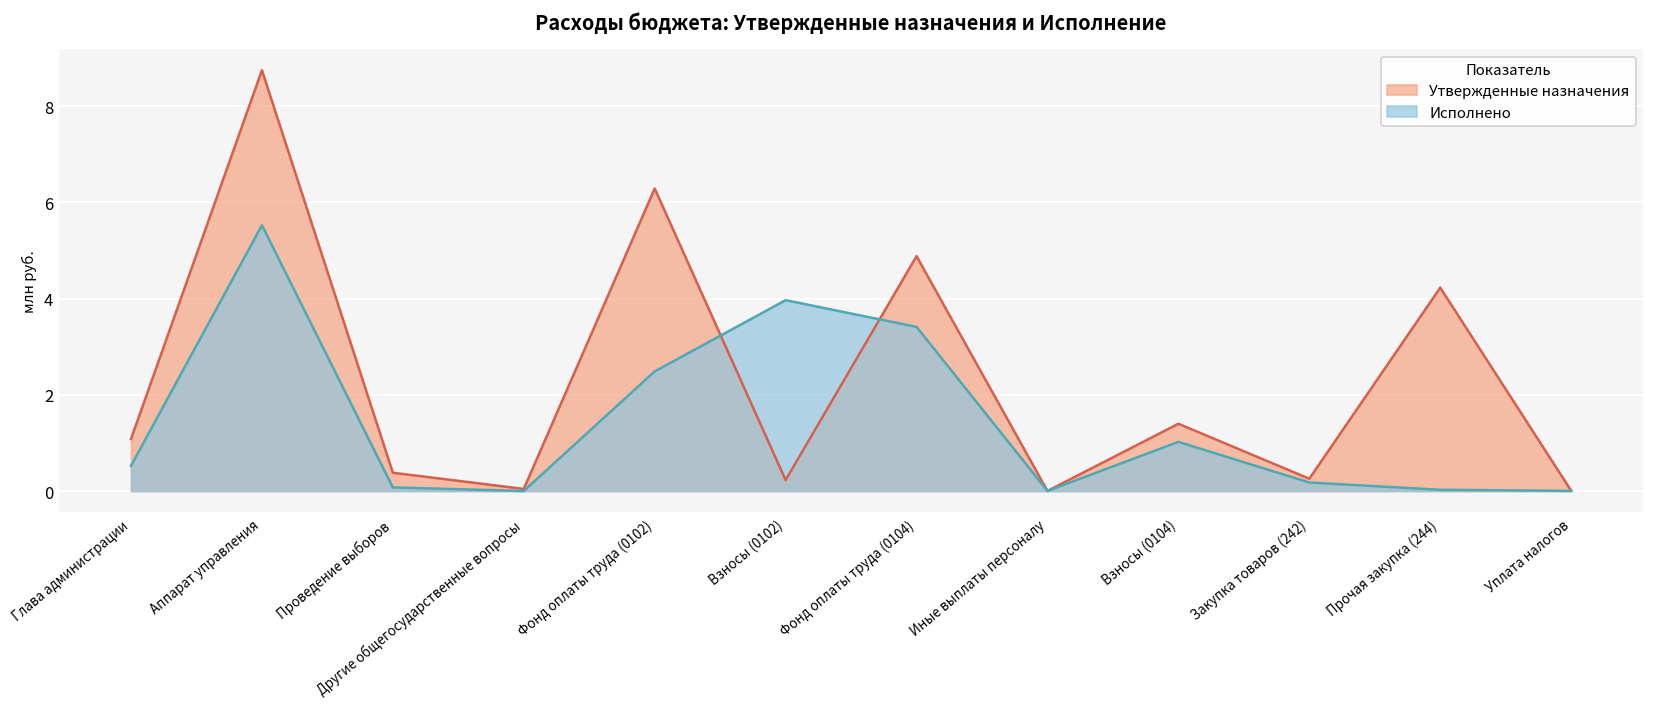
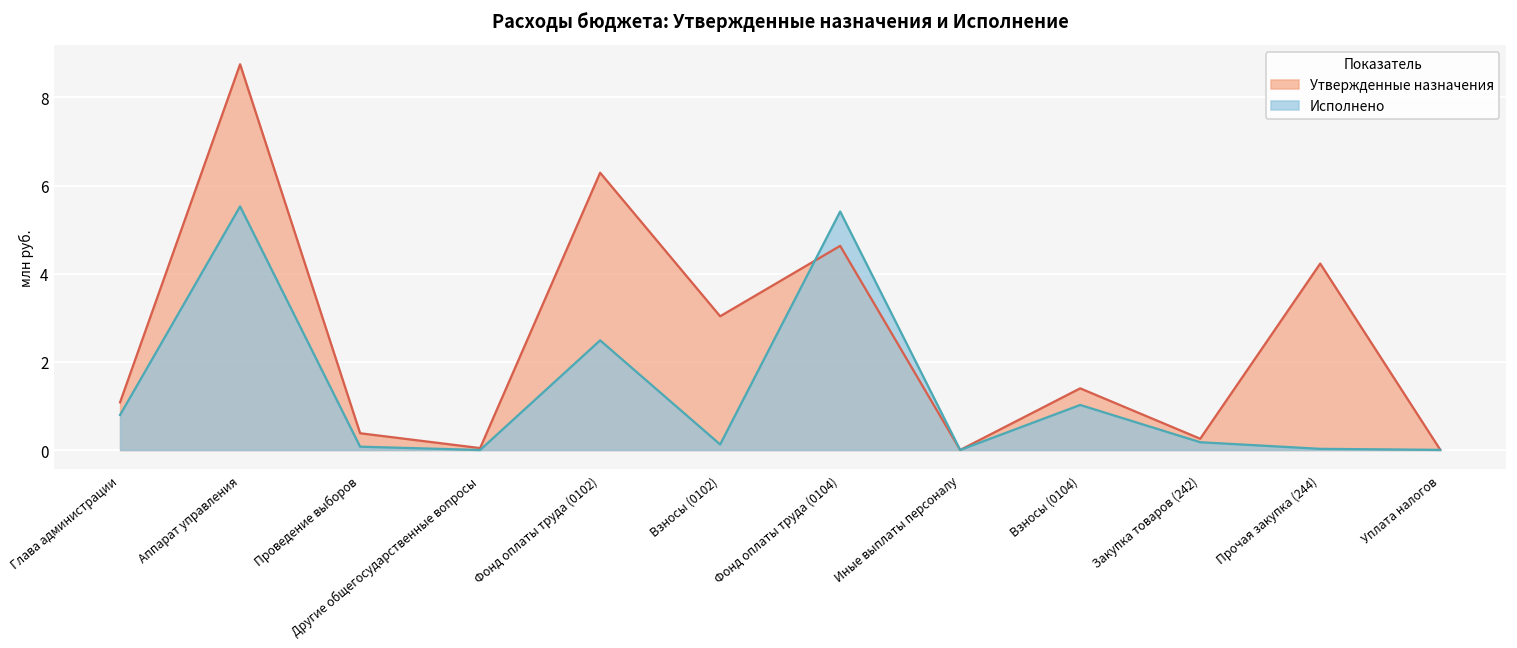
Исполнено, Глава администрации: 0.5 -> 0.8
Утвержденные назначения, Взносы (0102): 0.2 -> 3.0
Исполнено, Взносы (0102): 4.0 -> 0.1
Утвержденные назначения, Фонд оплаты труда (0104): 4.9 -> 4.6
Исполнено, Фонд оплаты труда (0104): 3.4 -> 5.4
